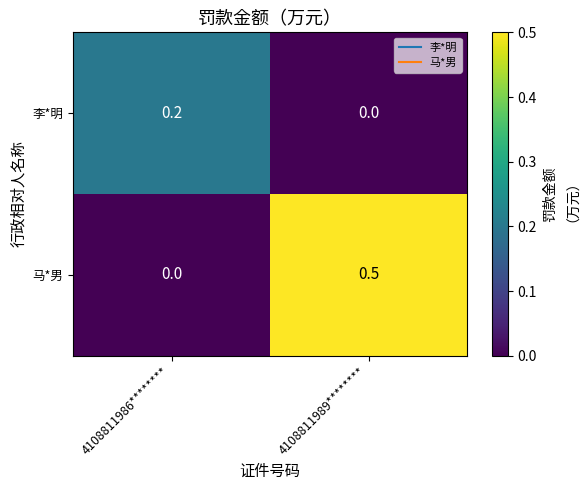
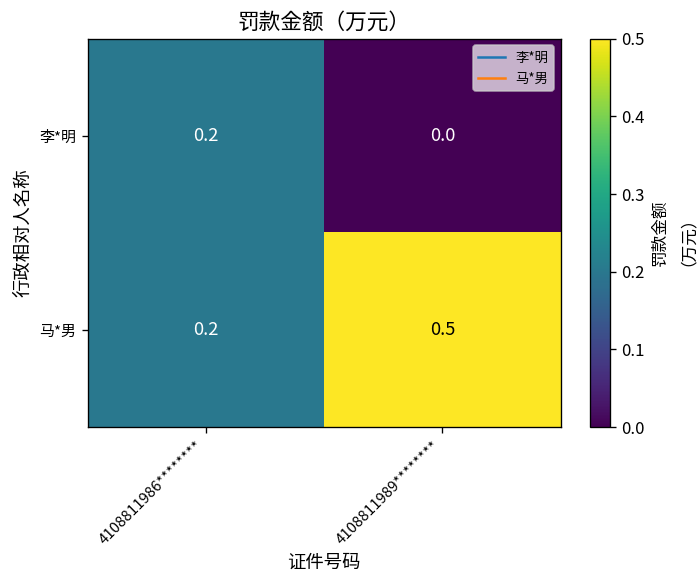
马*男, 4108811986********: 0.0 -> 0.2
